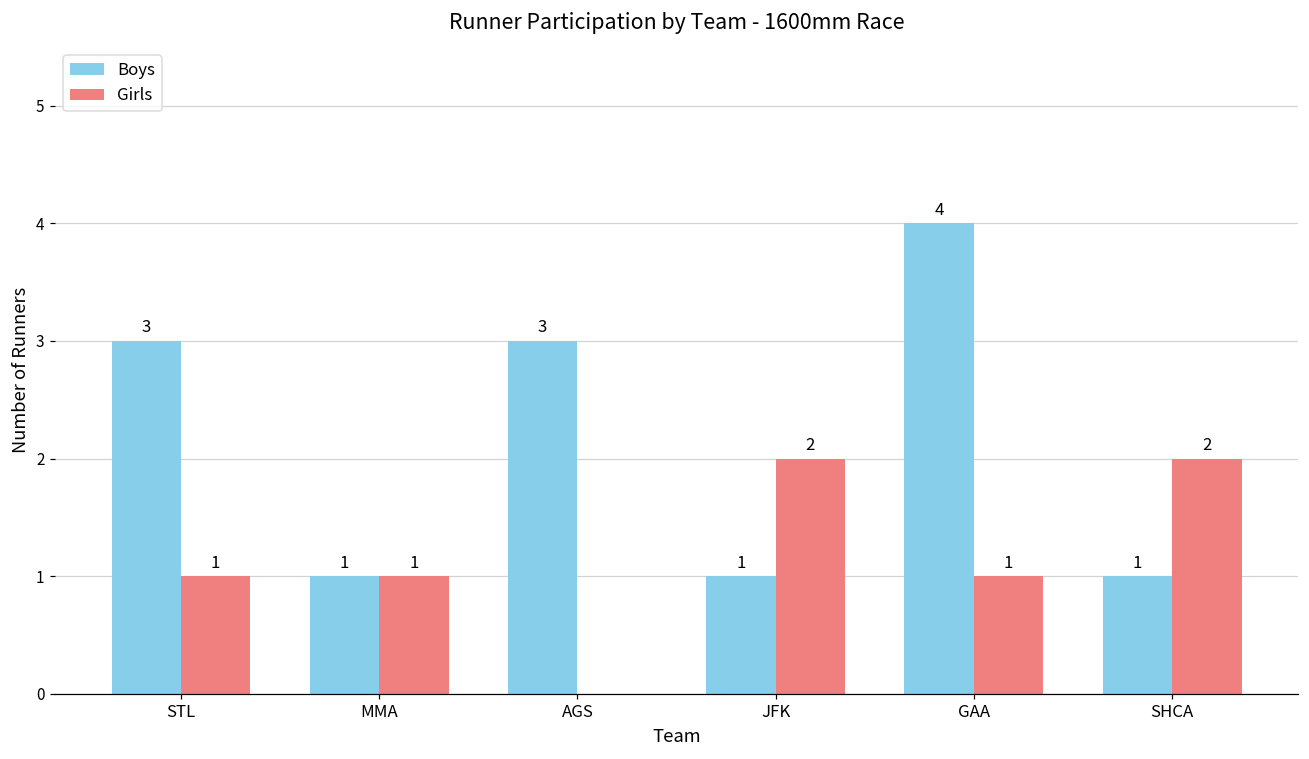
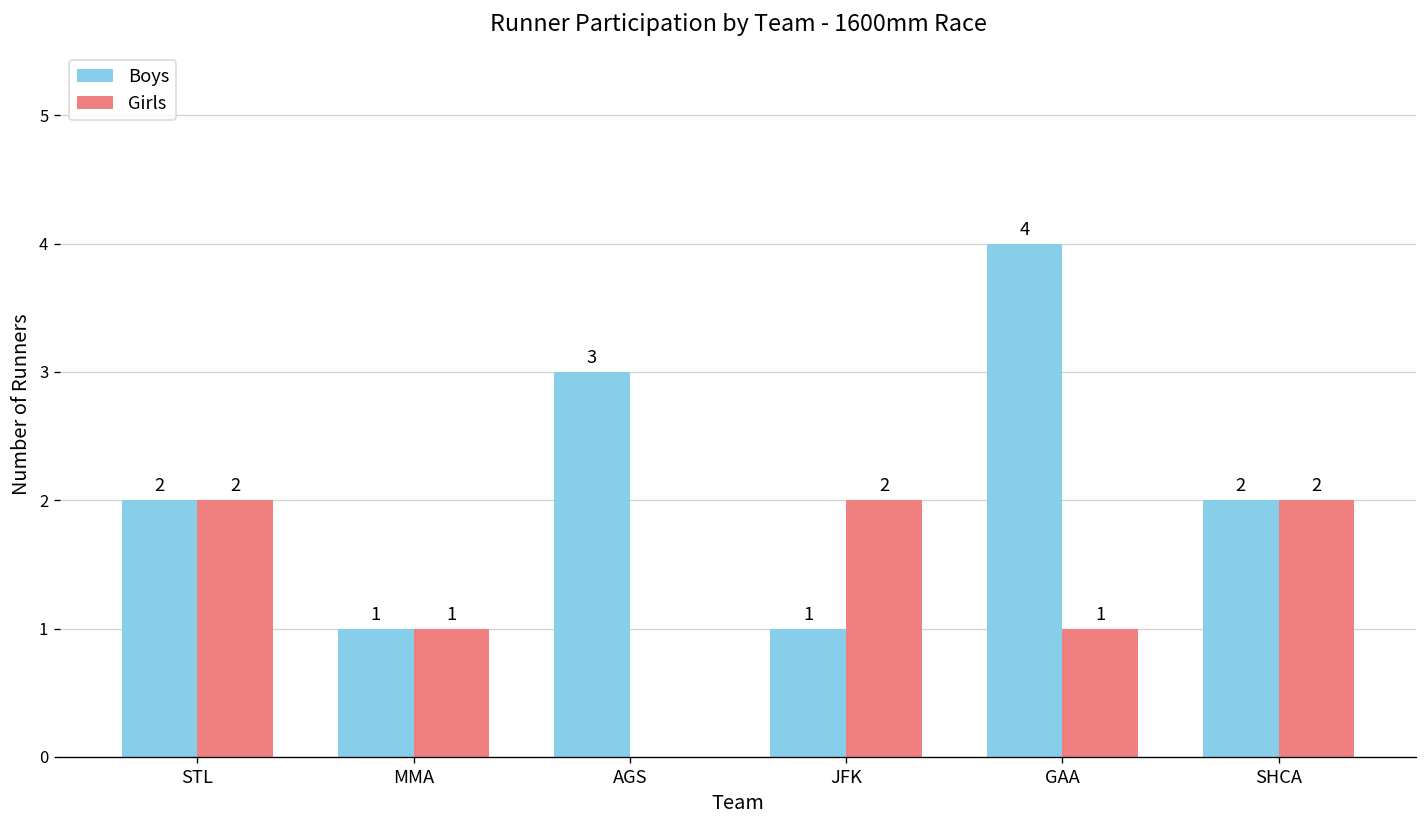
Boys, STL: 3 -> 2
Girls, STL: 1 -> 2
Boys, SHCA: 1 -> 2
